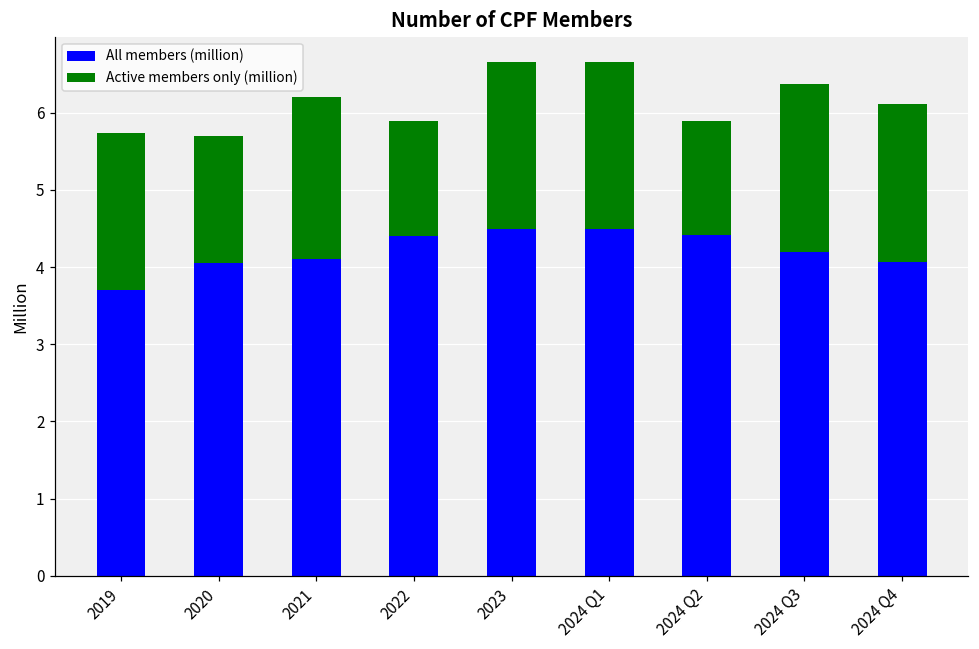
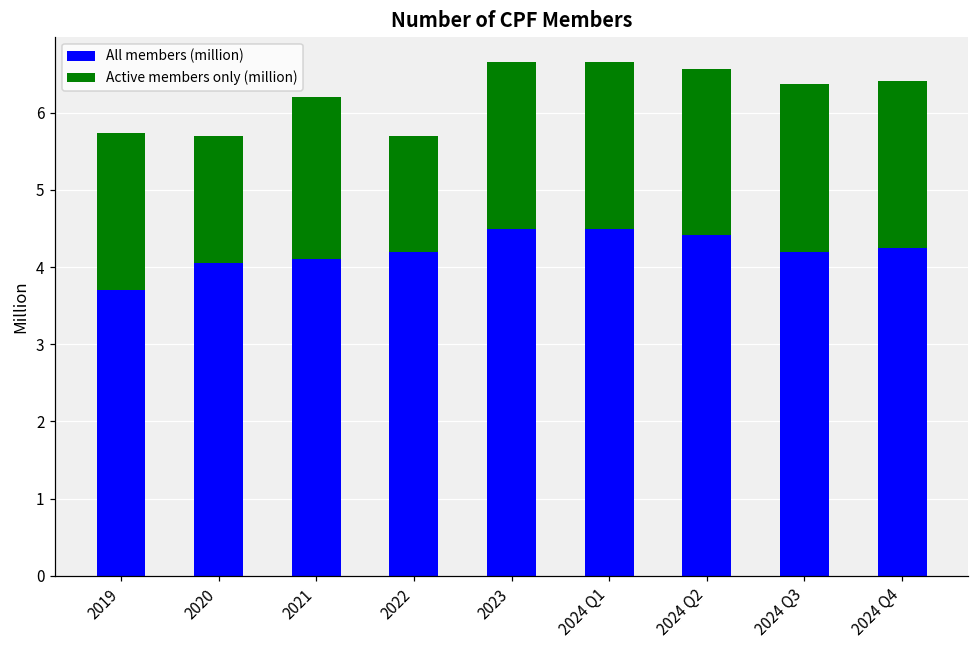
All members (million), 2022: 4.4 -> 4.2
Active members only (million), 2024 Q2: 1.5 -> 2.2
All members (million), 2024 Q4: 4.1 -> 4.2
Active members only (million), 2024 Q4: 2.0 -> 2.2
